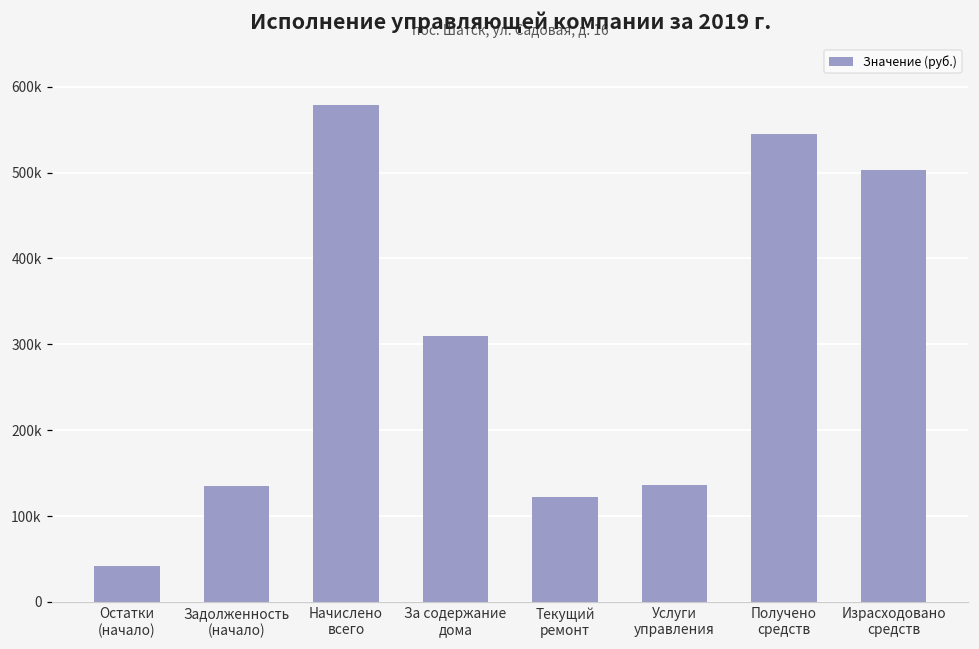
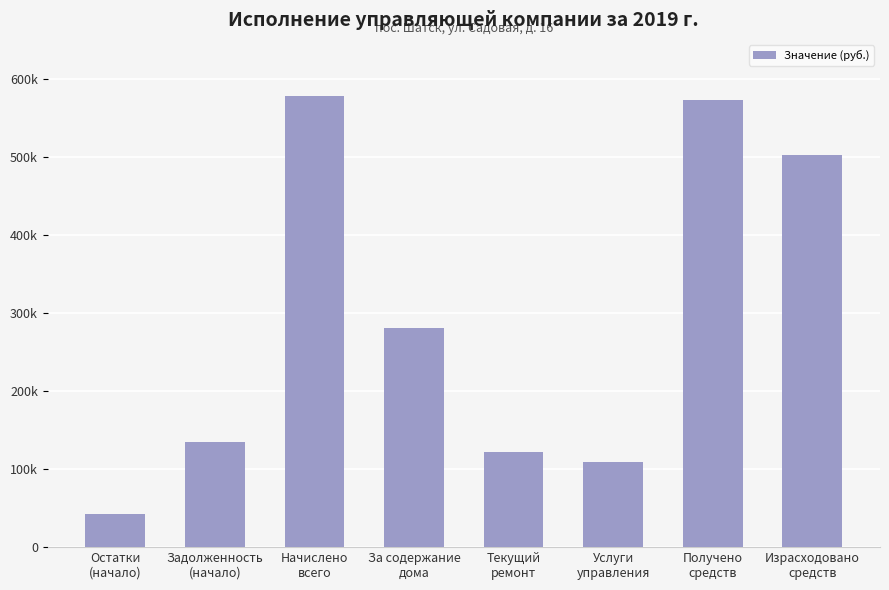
За содержание дома: 310000 -> 280000
Услуги управления: 140000 -> 110000
Получено средств: 550000 -> 570000
